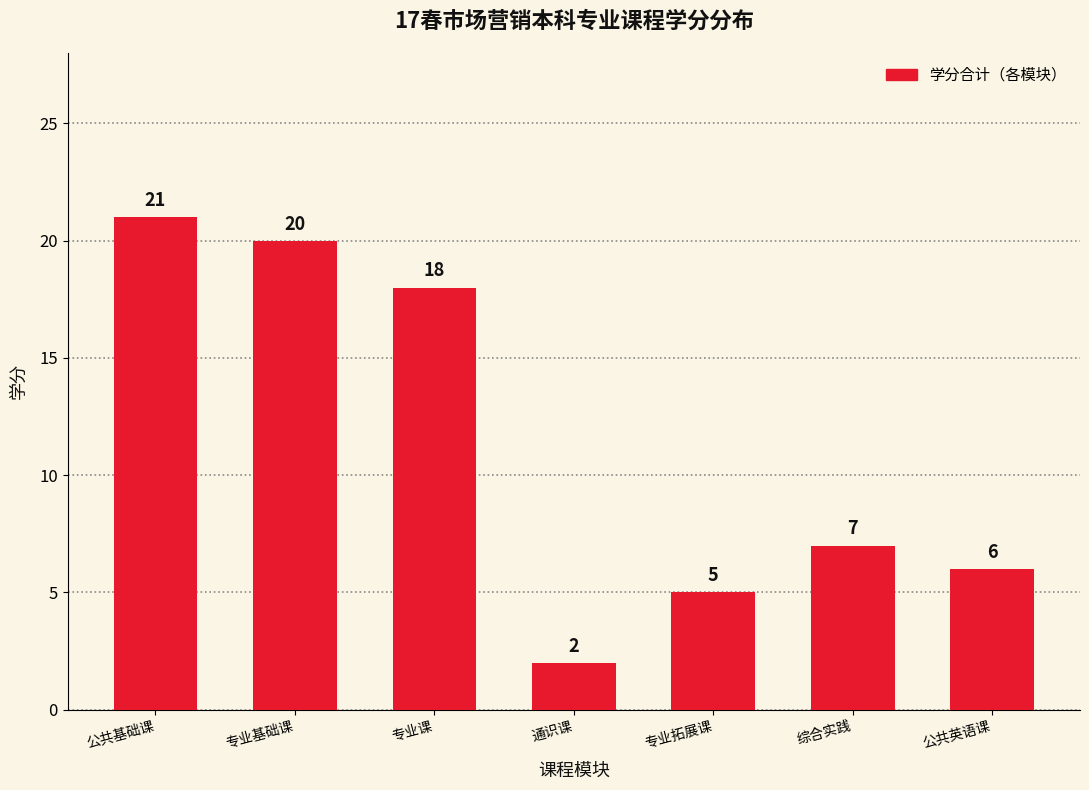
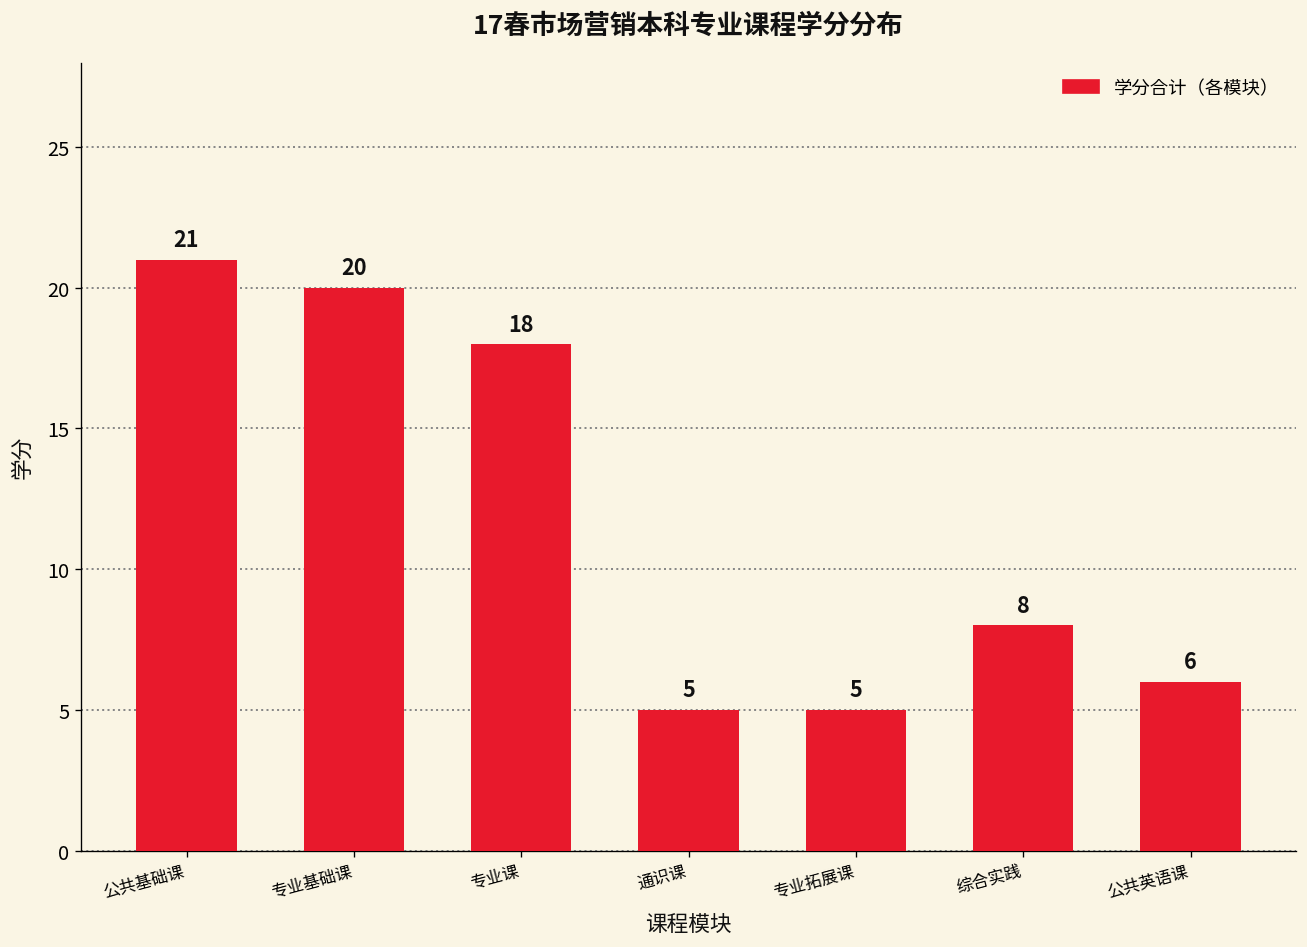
通识课: 2 -> 5
综合实践: 7 -> 8
